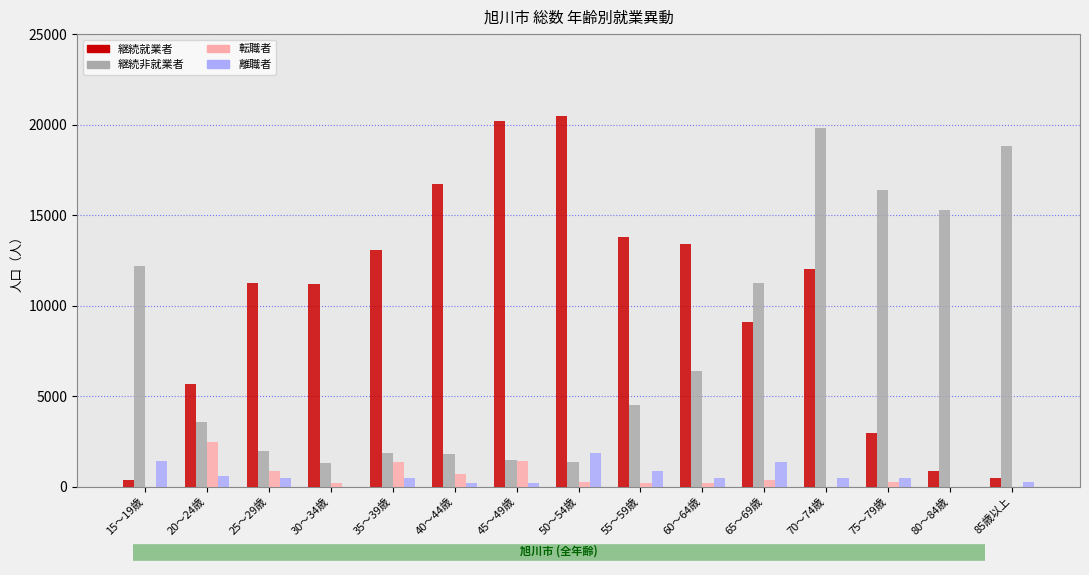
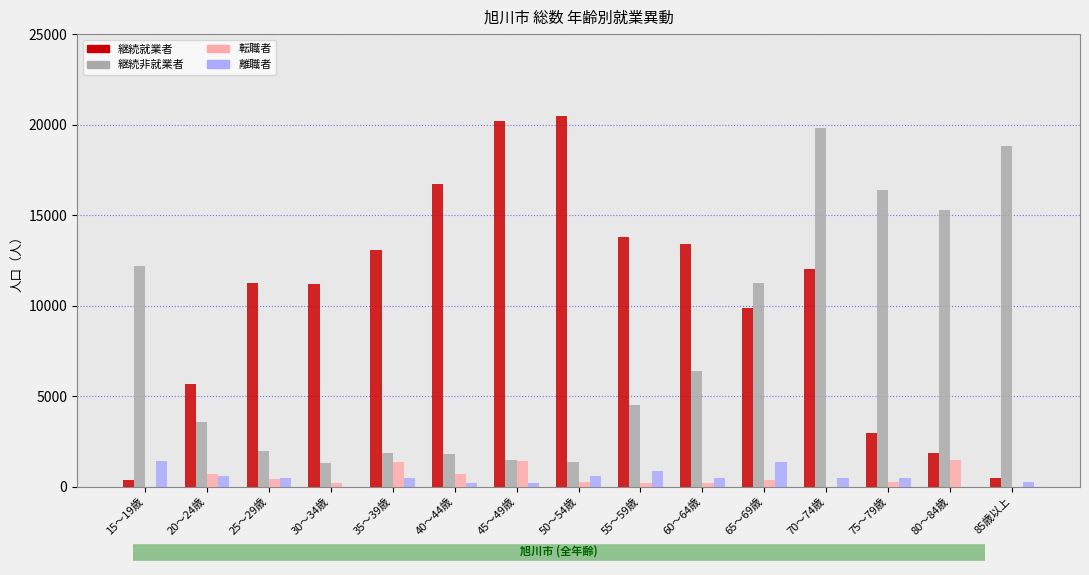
転職者, 20～24歳: 2500 -> 700
転職者, 25～29歳: 900 -> 400
離職者, 50～54歳: 1900 -> 600
継続就業者, 65～69歳: 9100 -> 9900
継続就業者, 80～84歳: 900 -> 1900
転職者, 80～84歳: 0 -> 1500
